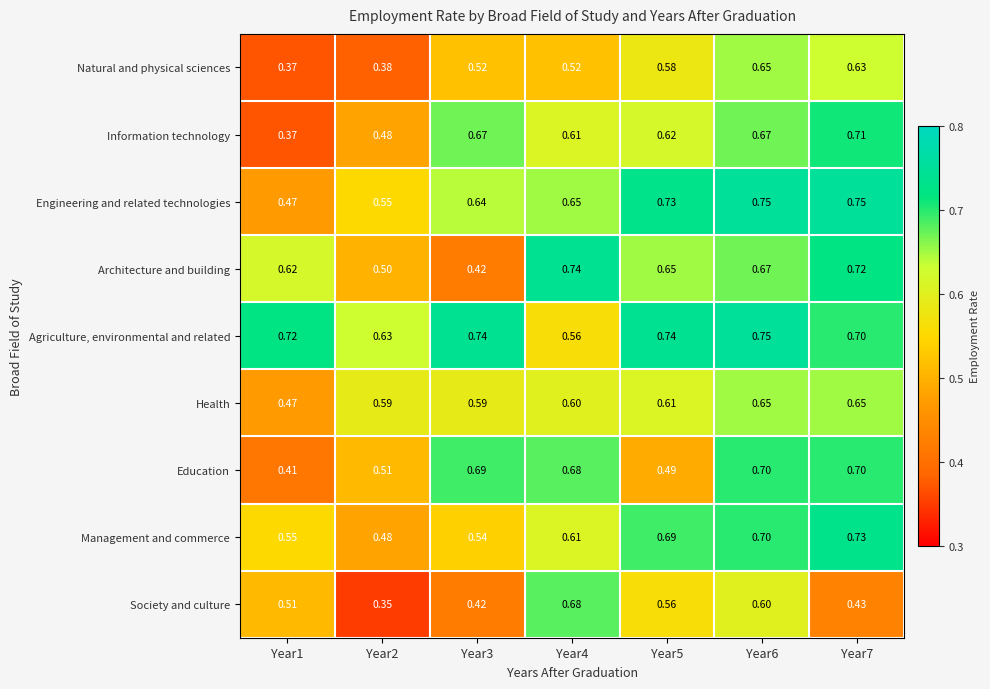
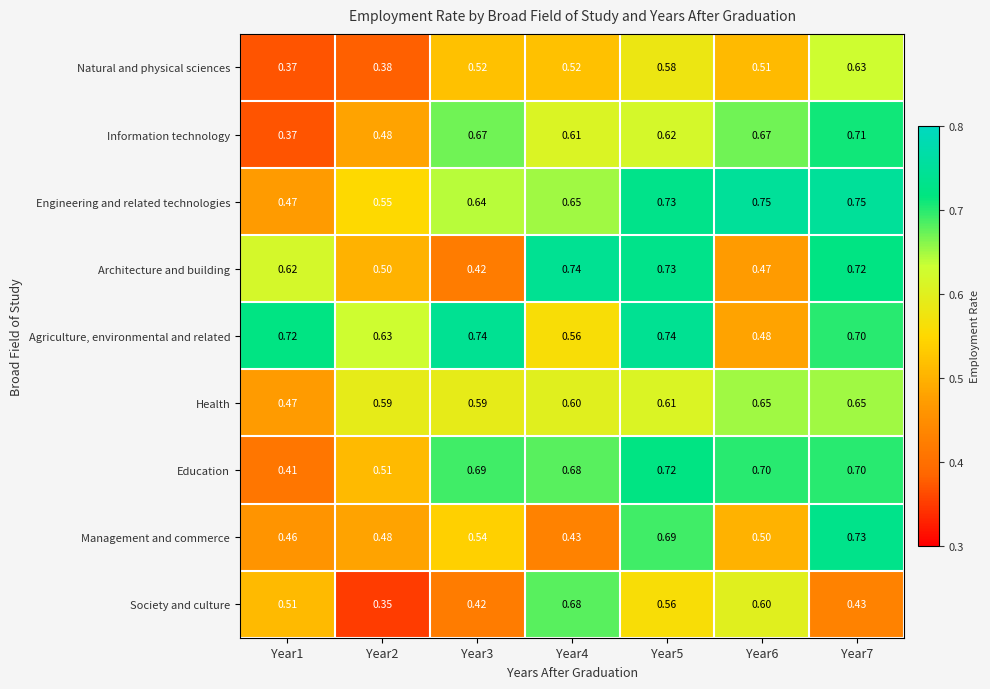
Natural and physical sciences, Year6: 0.65 -> 0.51
Architecture and building, Year5: 0.65 -> 0.73
Architecture and building, Year6: 0.67 -> 0.47
Agriculture, environmental and related, Year6: 0.75 -> 0.48
Education, Year5: 0.49 -> 0.72
Management and commerce, Year1: 0.55 -> 0.46
Management and commerce, Year4: 0.61 -> 0.43
Management and commerce, Year6: 0.70 -> 0.50
